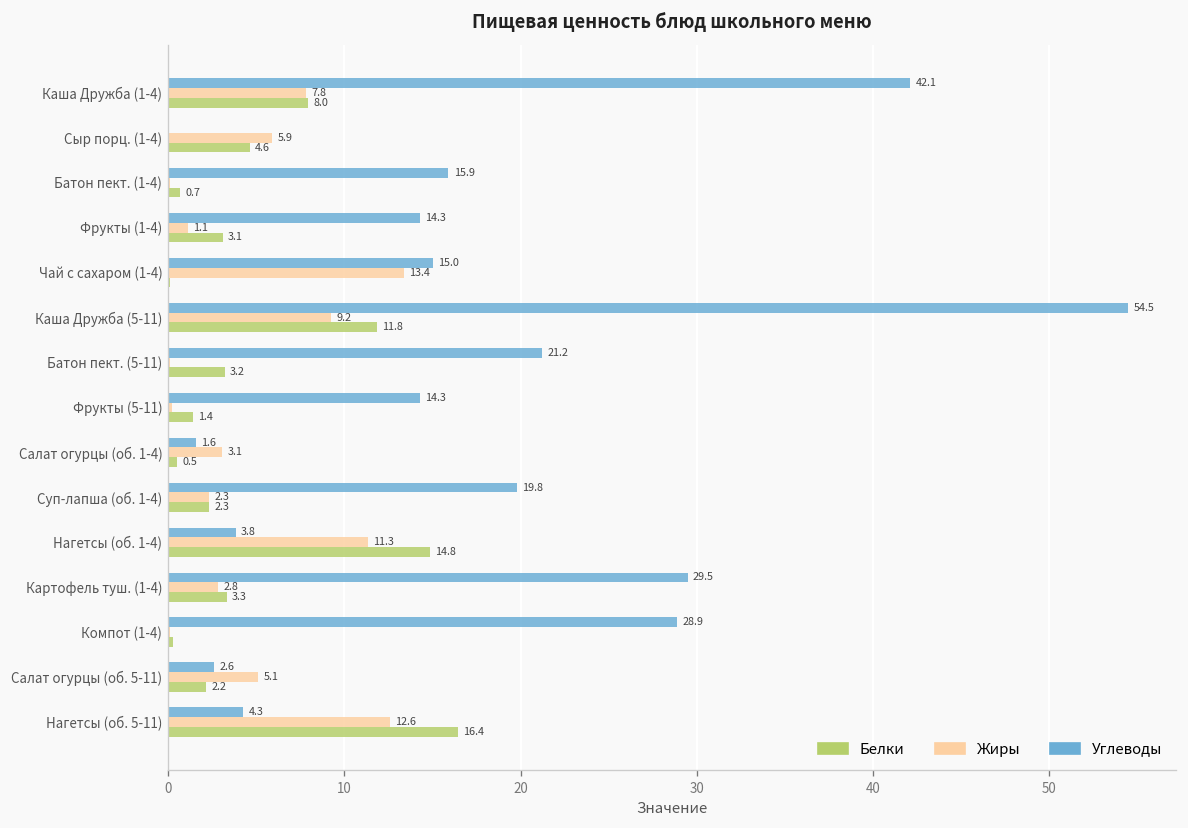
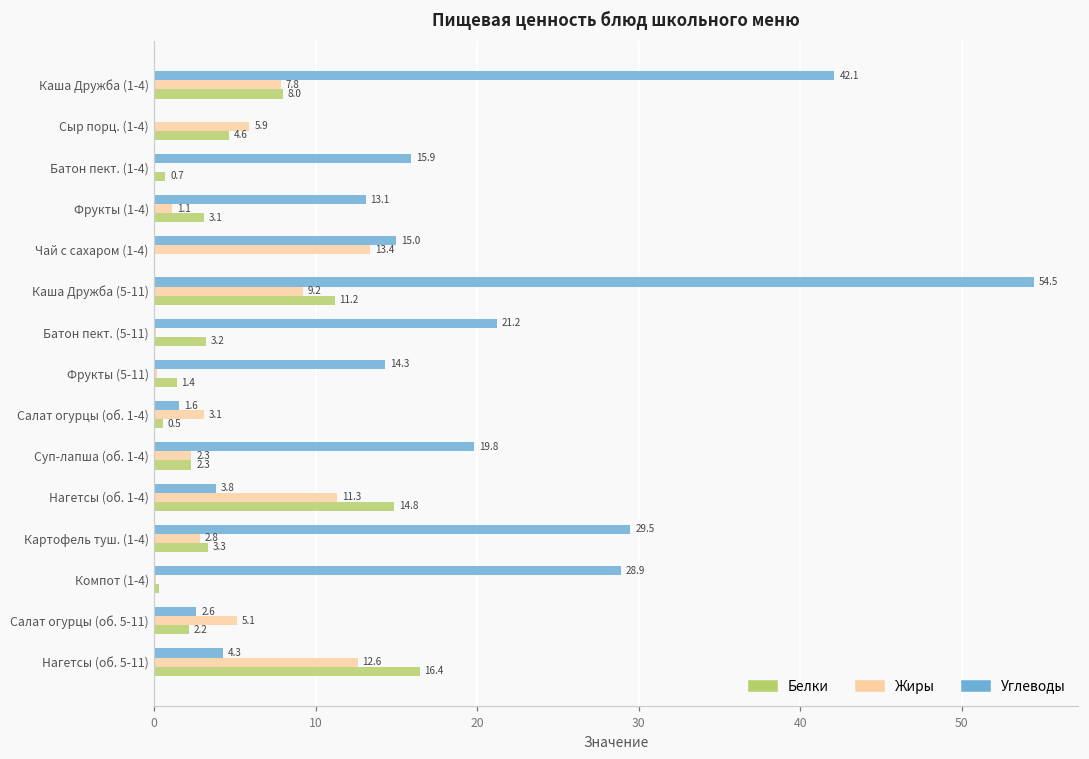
Углеводы, Фрукты (1-4): 14.3 -> 13.1
Белки, Каша Дружба (5-11): 11.8 -> 11.2
